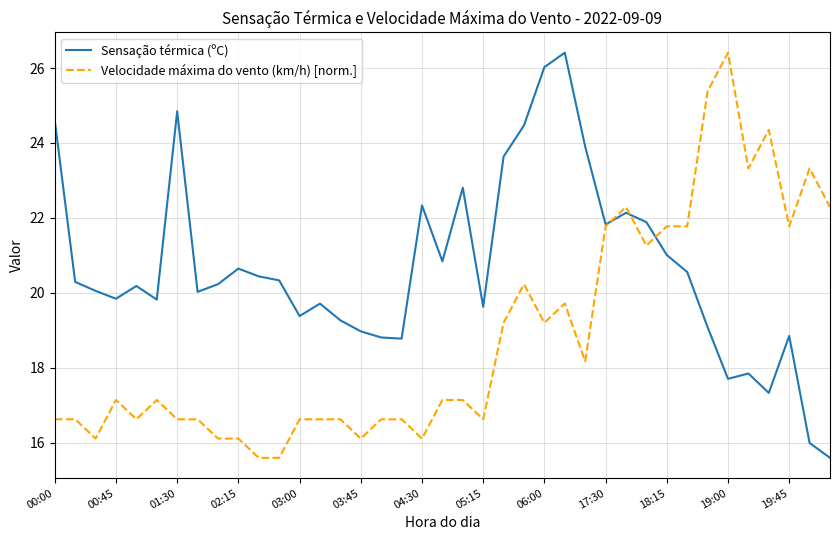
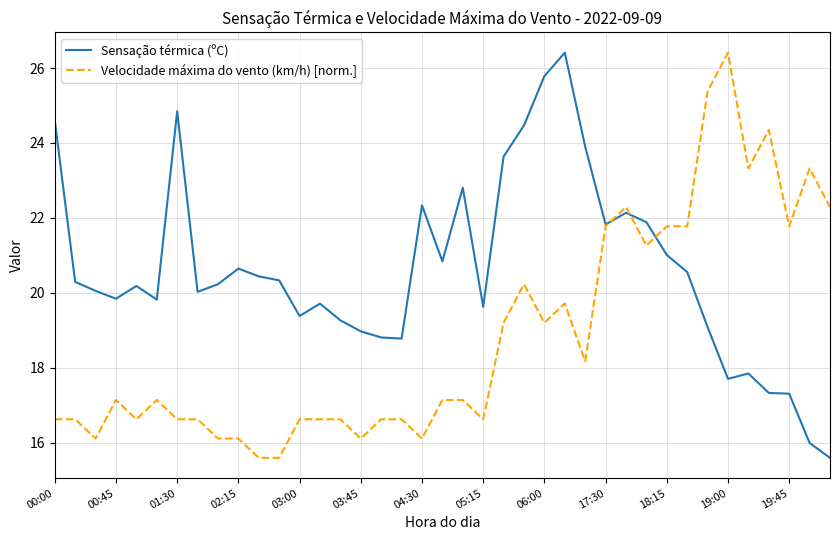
Sensação térmica (ºC), 06:00: 26.0 -> 25.8
Sensação térmica (ºC), 19:45: 18.8 -> 17.3
